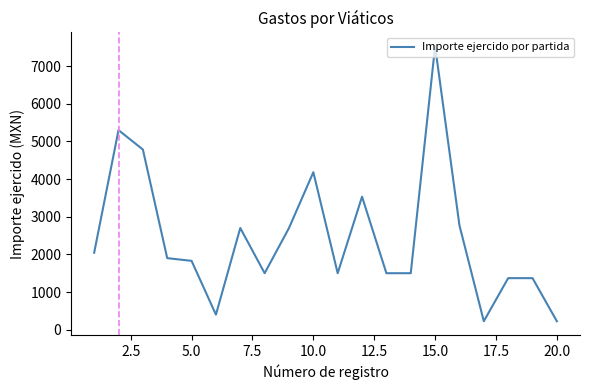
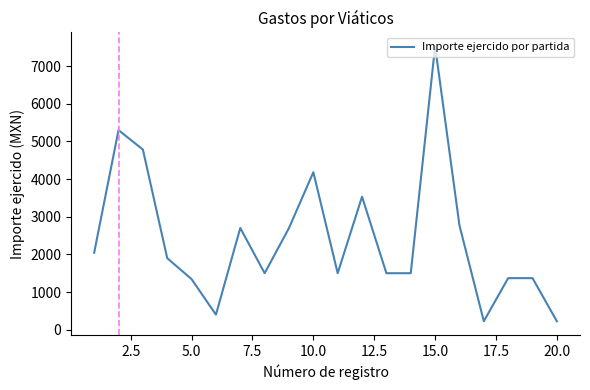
5.0: 1800 -> 1300
